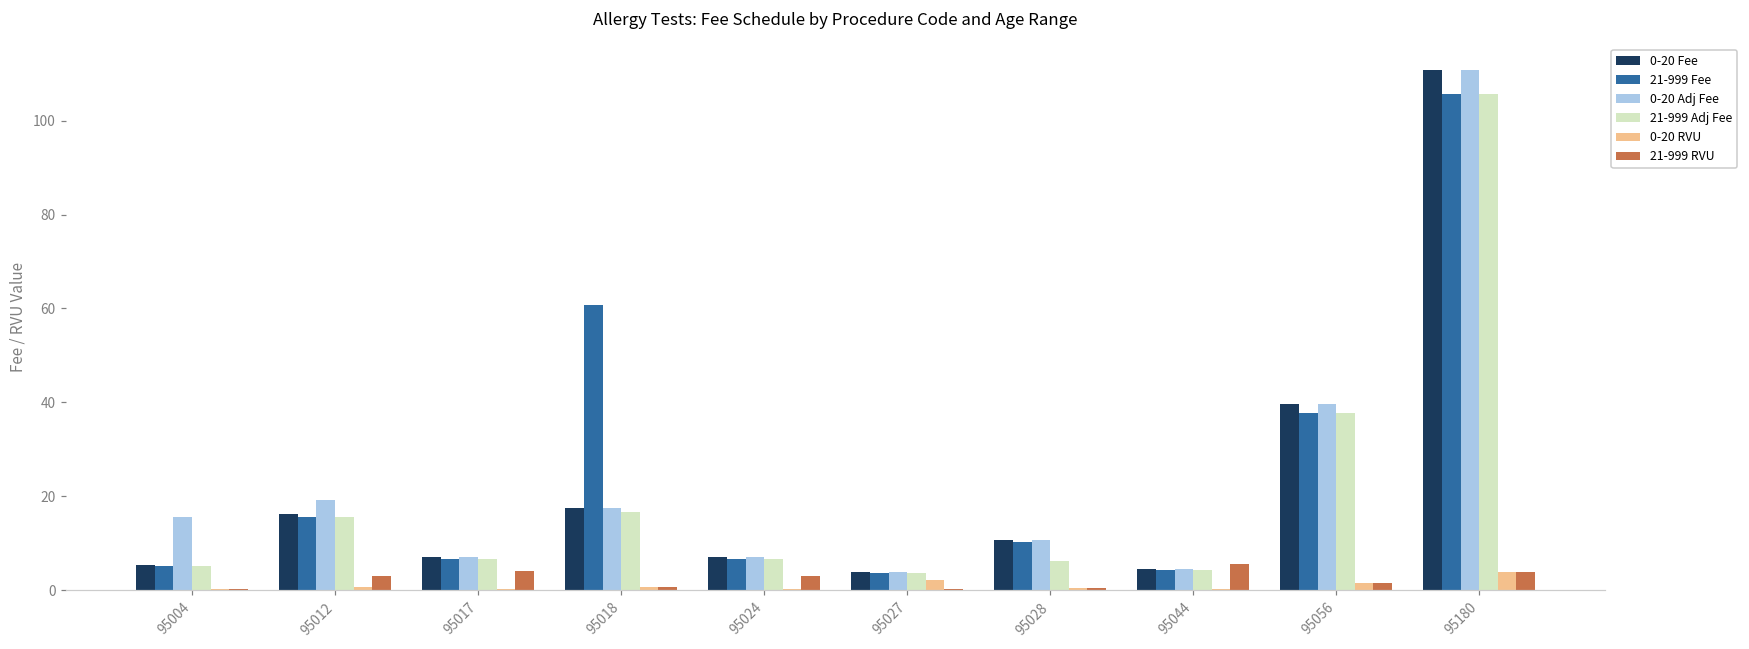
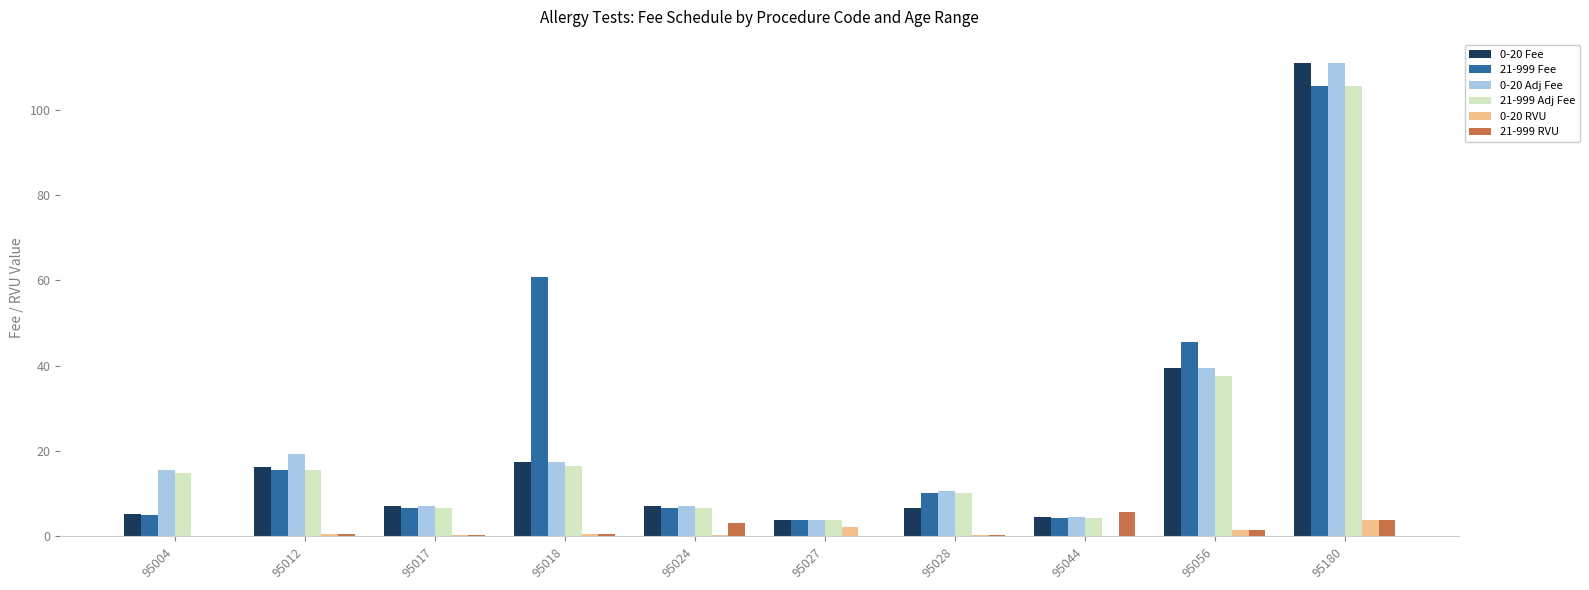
21-999 Adj Fee, 95004: 5 -> 15
21-999 RVU, 95012: 3 -> 1
21-999 RVU, 95017: 4 -> 0
0-20 Fee, 95028: 11 -> 7
21-999 Adj Fee, 95028: 6 -> 10
21-999 Fee, 95056: 38 -> 45
